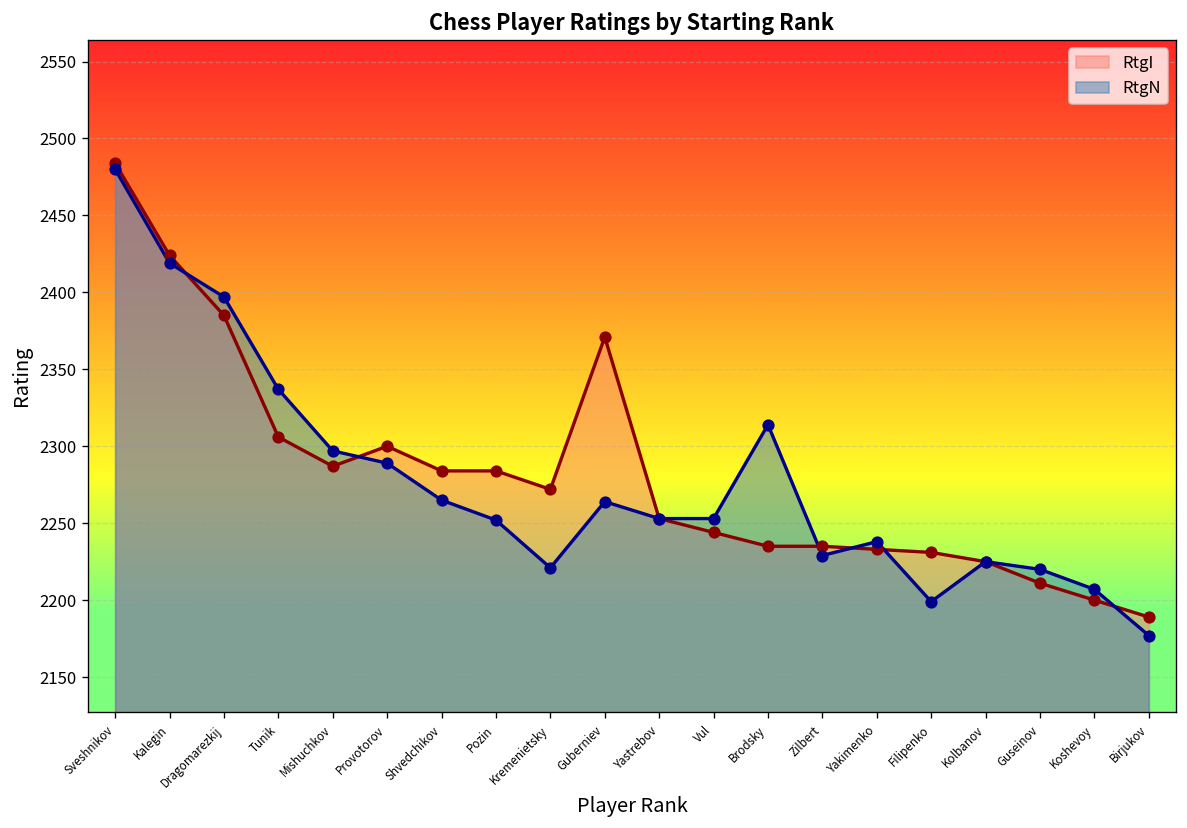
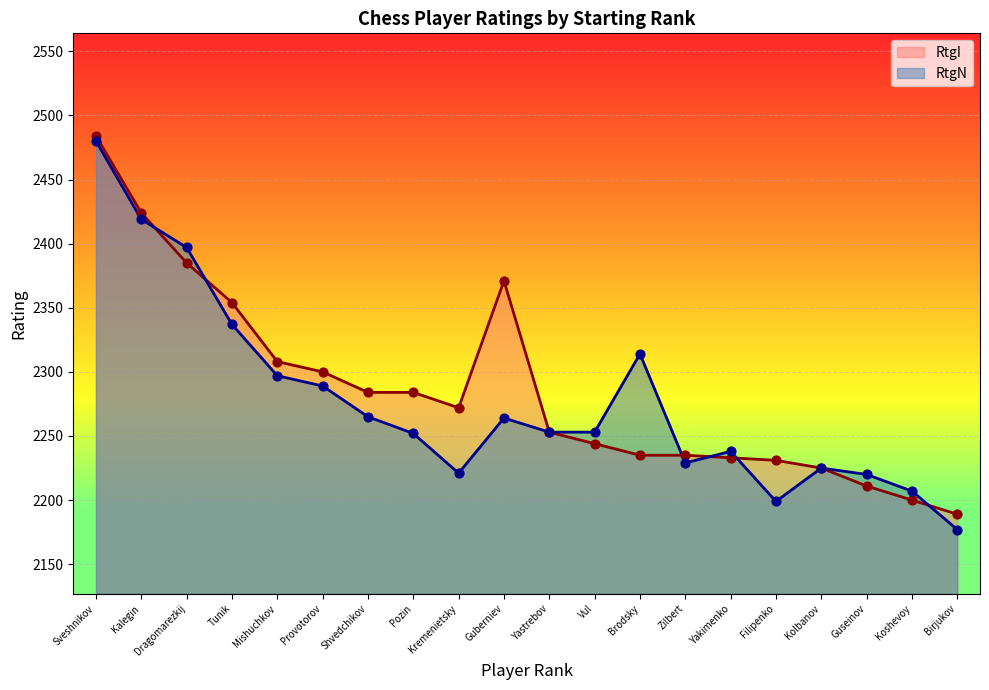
RtgI, Tunik: 2306 -> 2354
RtgI, Mishuchkov: 2287 -> 2308
